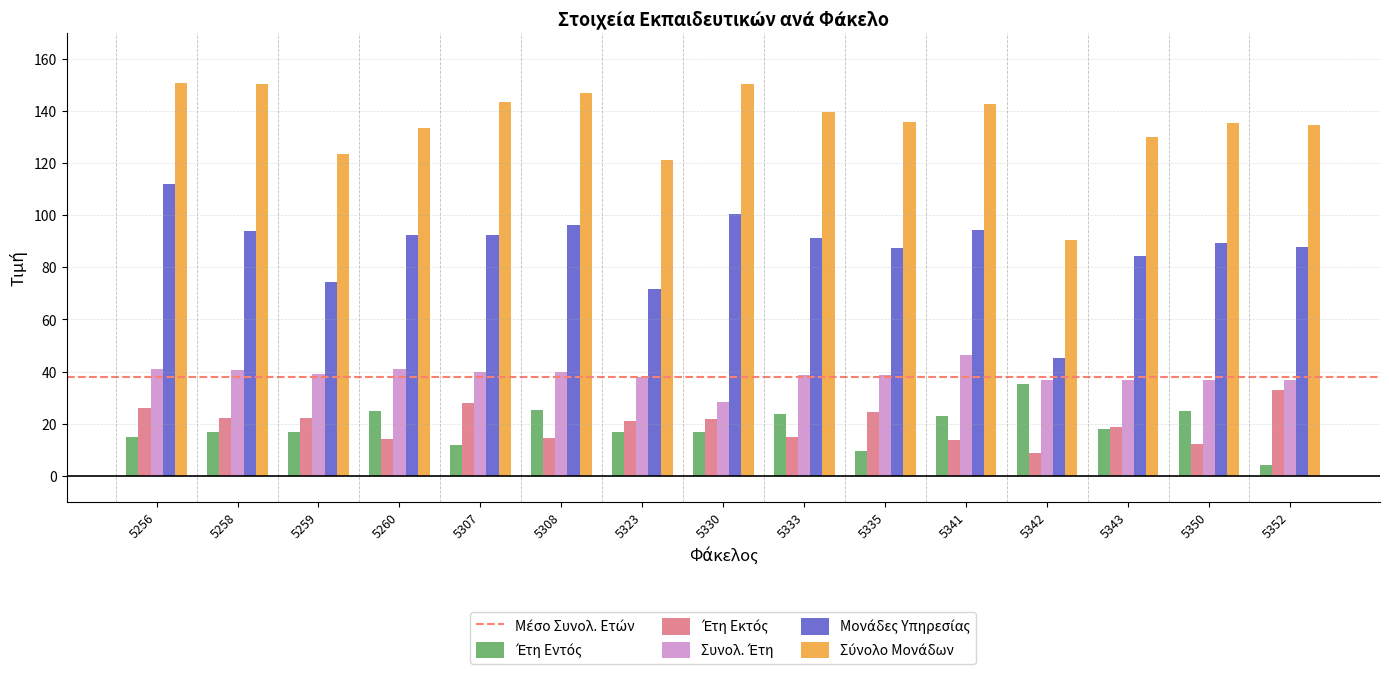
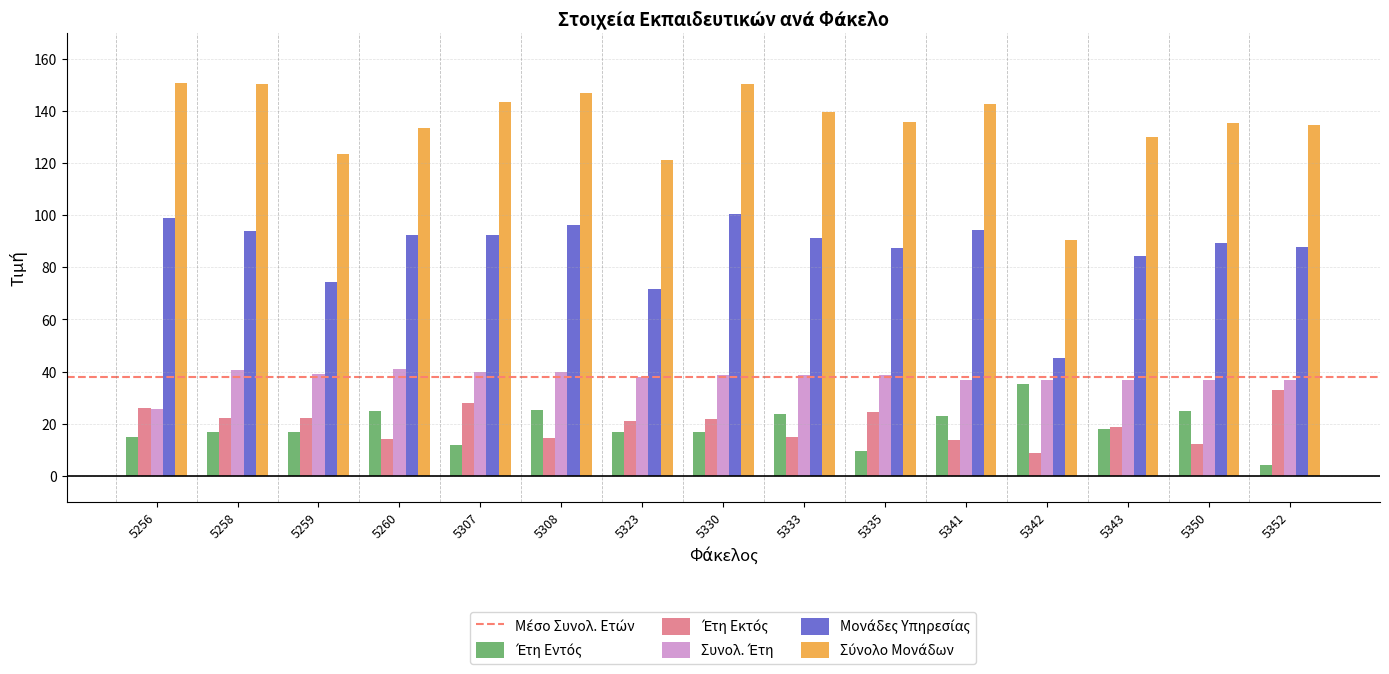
Συνολ. Έτη, 5256: 41 -> 26
Μονάδες Υπηρεσίας, 5256: 112 -> 99
Συνολ. Έτη, 5330: 28 -> 39
Συνολ. Έτη, 5341: 47 -> 37
